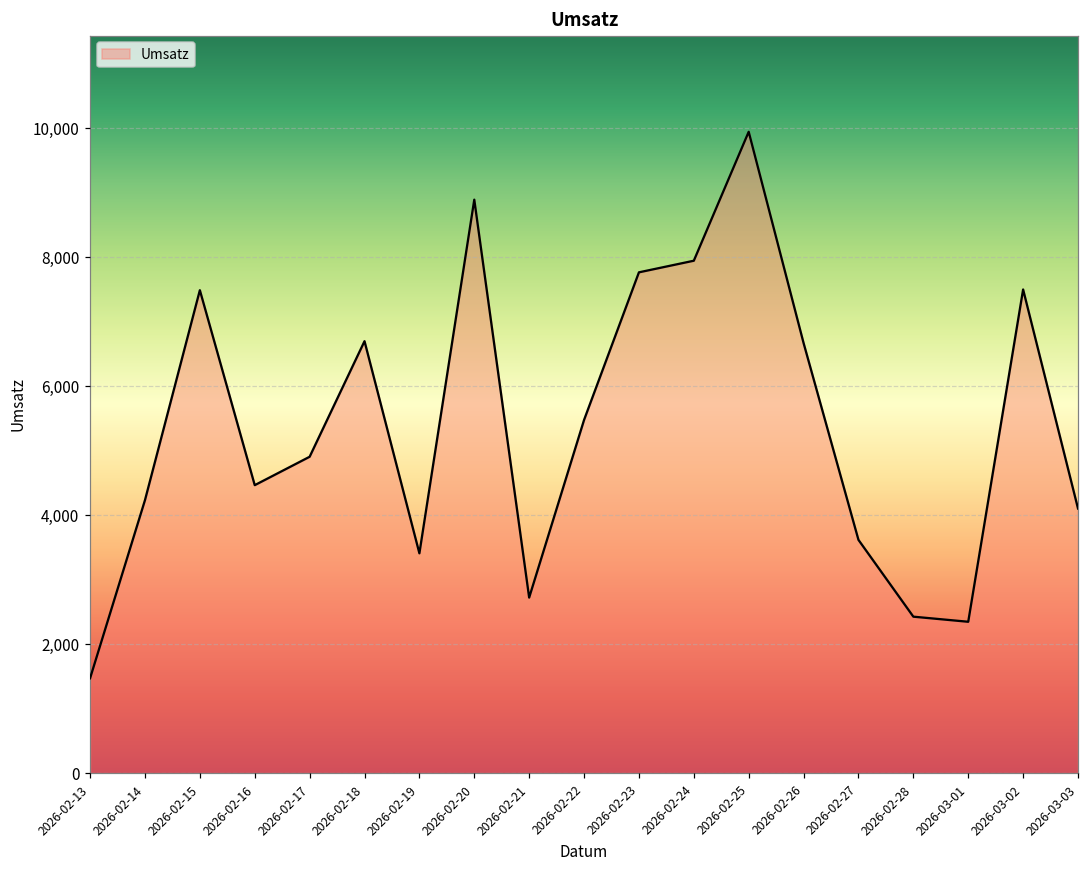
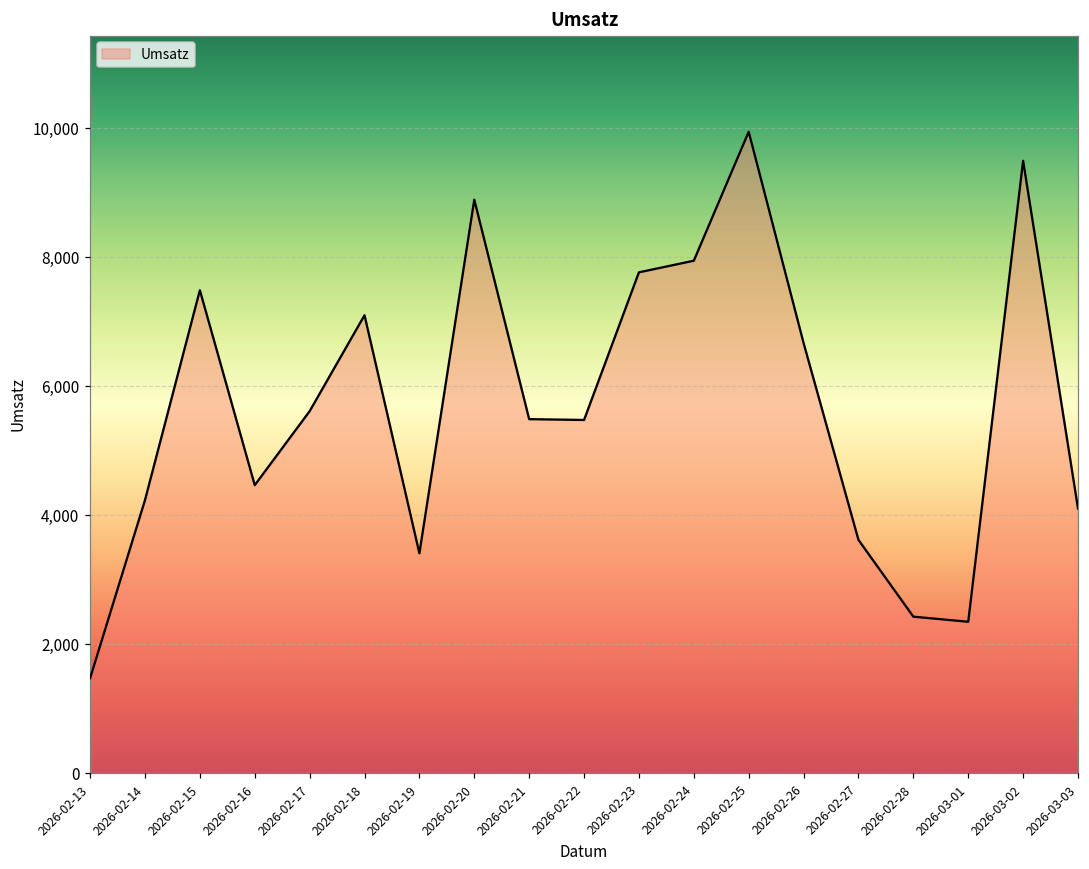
2026-02-17: 4,900 -> 5,600
2026-02-18: 6,700 -> 7,100
2026-02-21: 2,700 -> 5,500
2026-03-02: 7,500 -> 9,500
